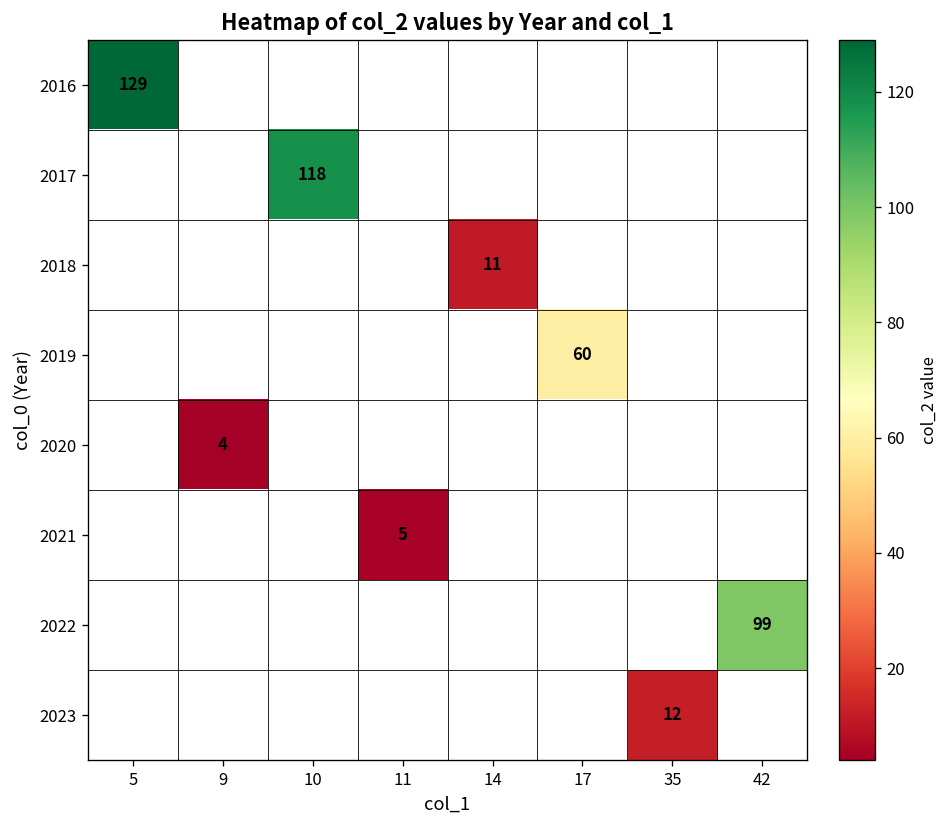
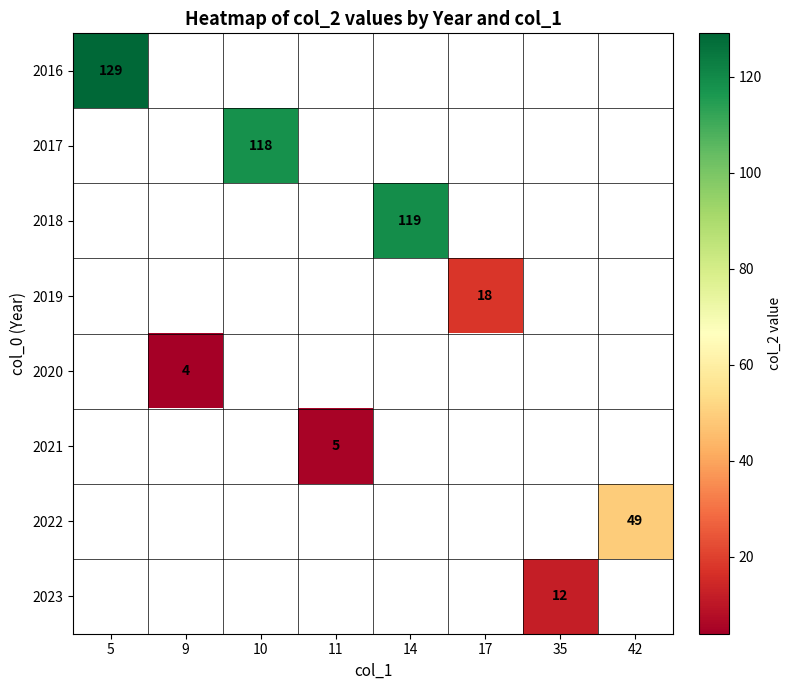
2018, 14: 11 -> 119
2019, 17: 60 -> 18
2022, 42: 99 -> 49
